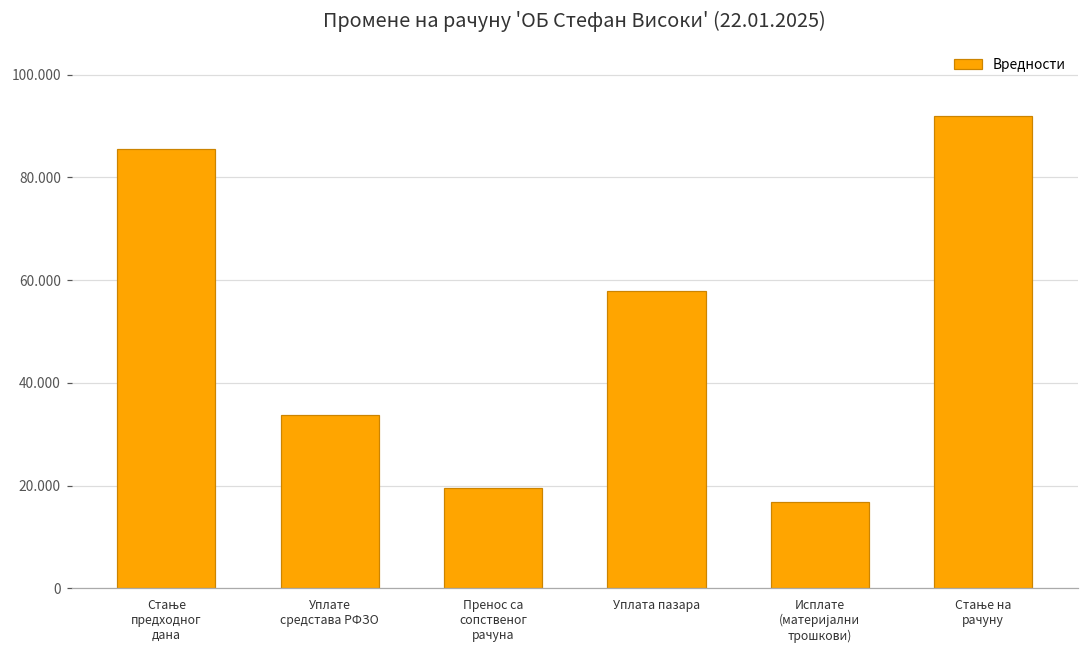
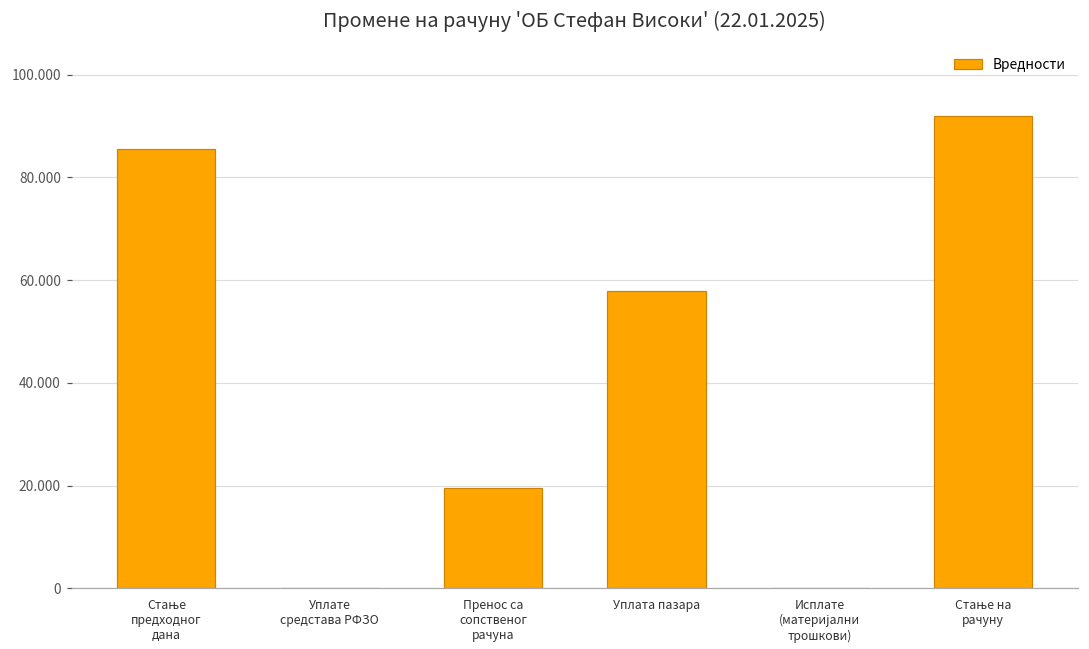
Уплате средстава РФЗО: 34 -> 0
Исплате (материјални трошкови): 17 -> 0
